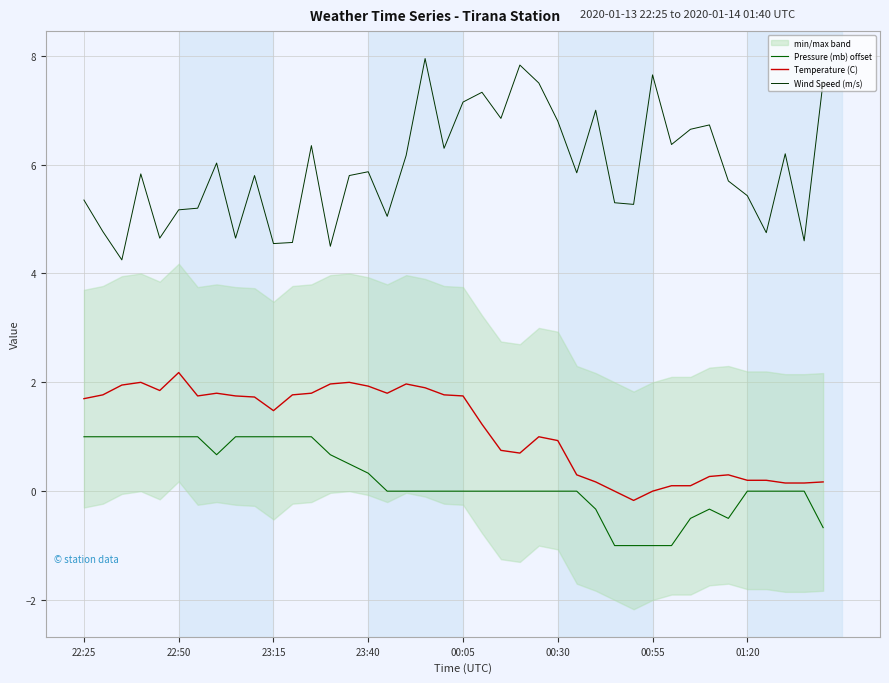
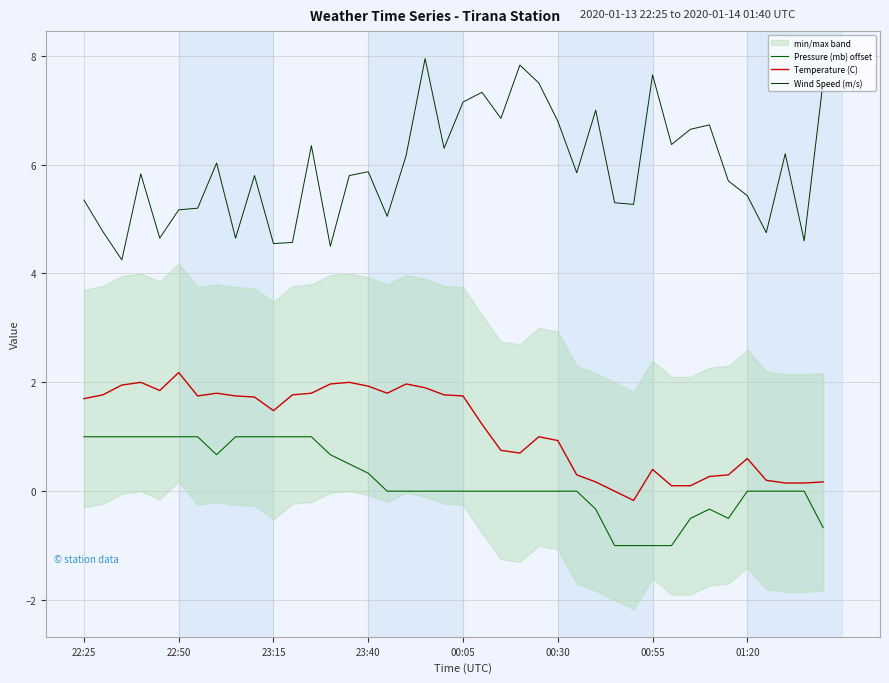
Temperature (C), 00:55: 0.0 -> 0.4
Temperature (C), 01:20: 0.2 -> 0.6
